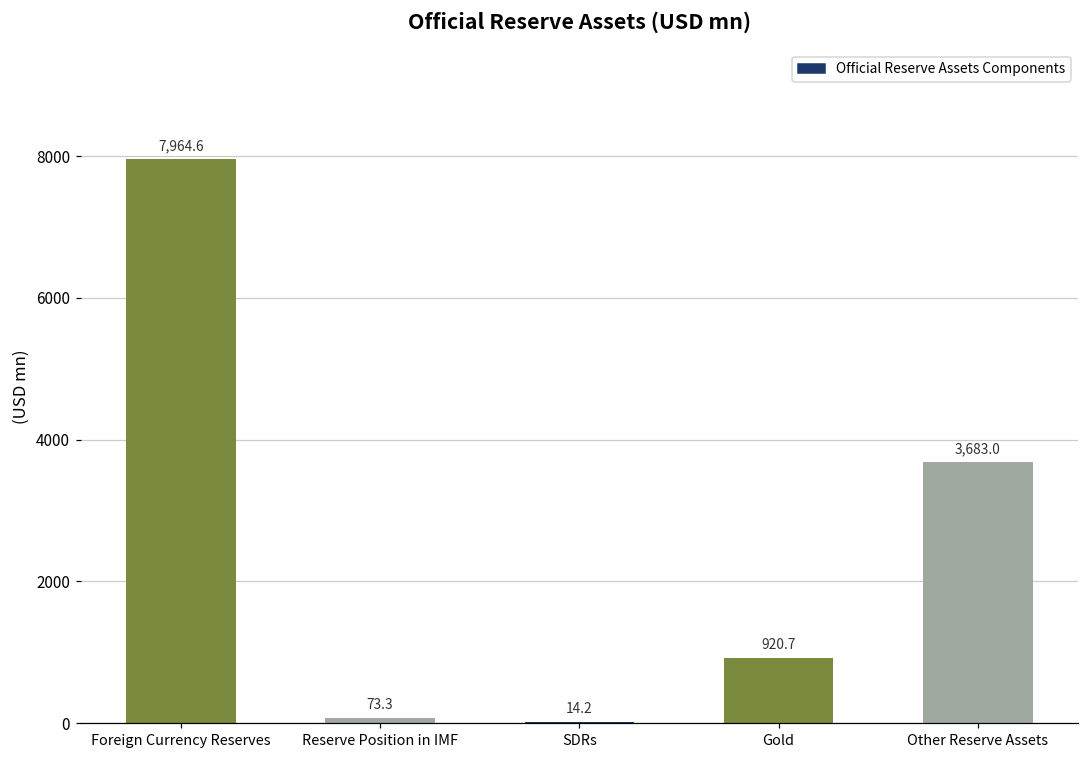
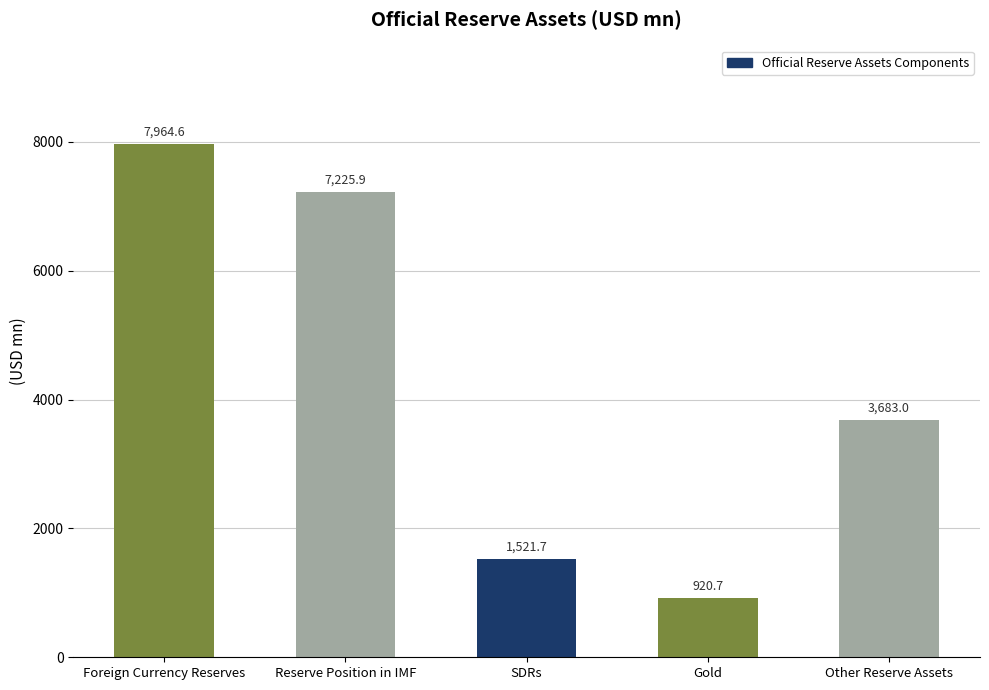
Reserve Position in IMF: 73.3 -> 7,225.9
SDRs: 14.2 -> 1,521.7
